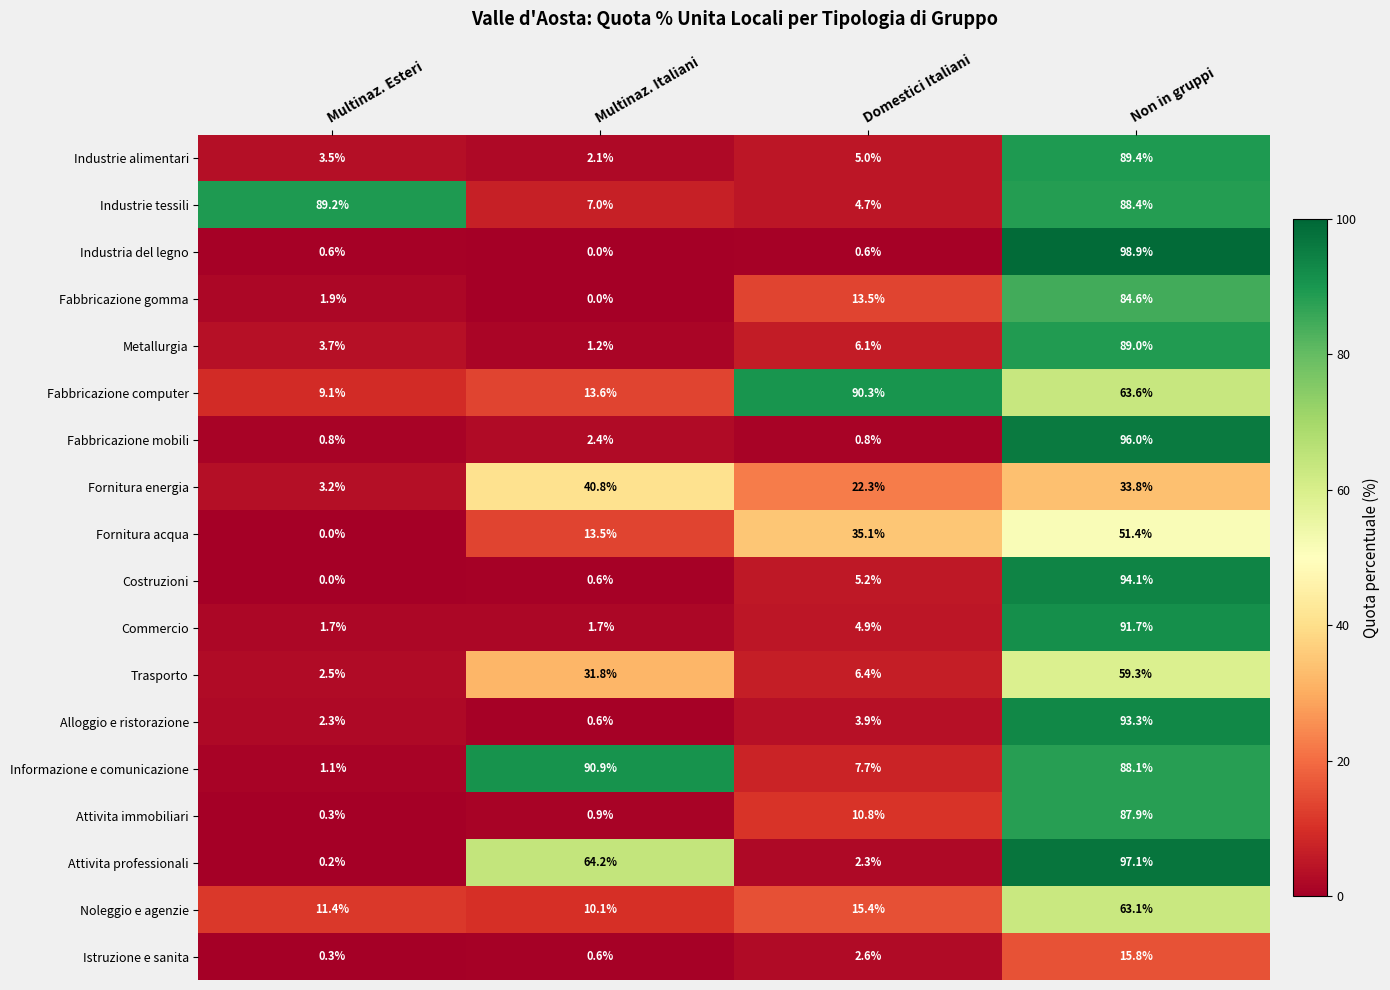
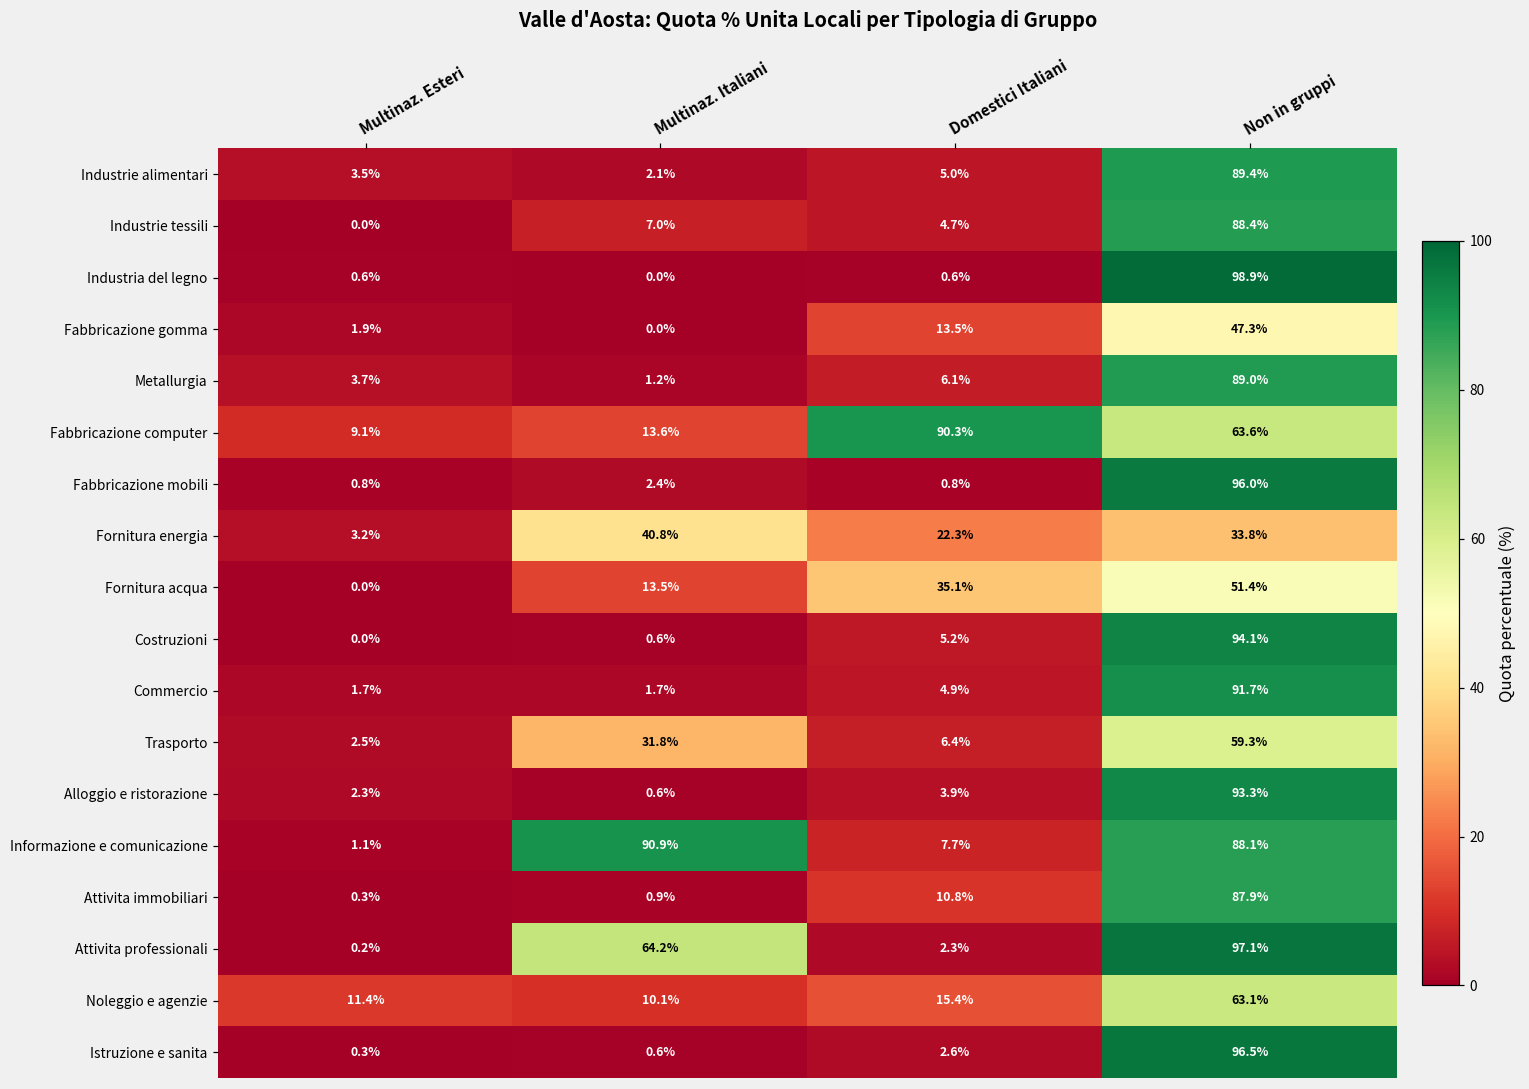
Industrie tessili, Multinaz. Esteri: 89.2% -> 0.0%
Fabbricazione gomma, Non in gruppi: 84.6% -> 47.3%
Istruzione e sanita, Non in gruppi: 15.8% -> 96.5%
